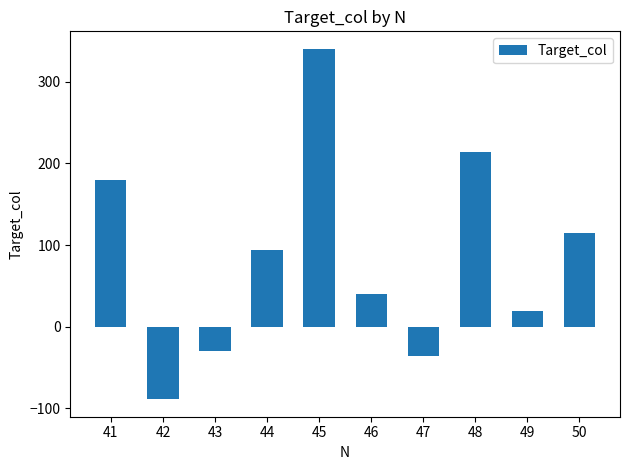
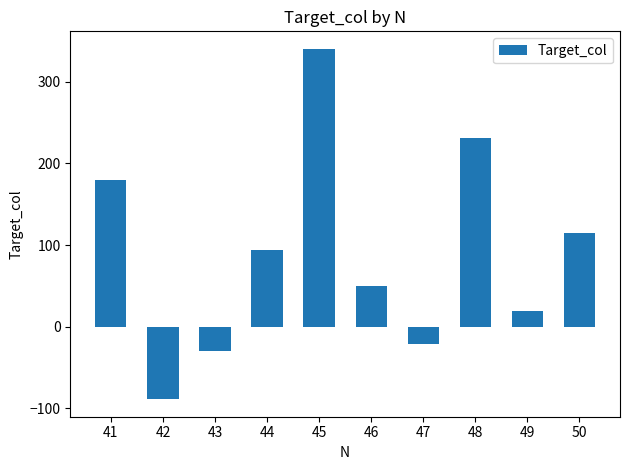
46: 40 -> 50
47: -40 -> -20
48: 210 -> 230
